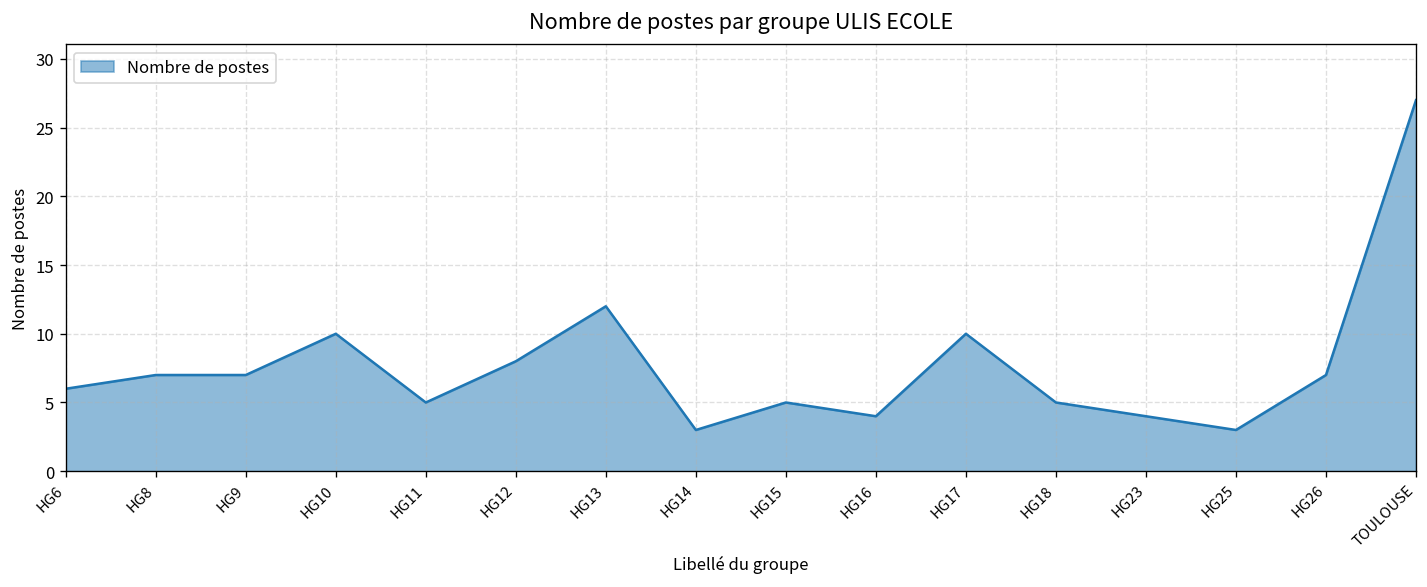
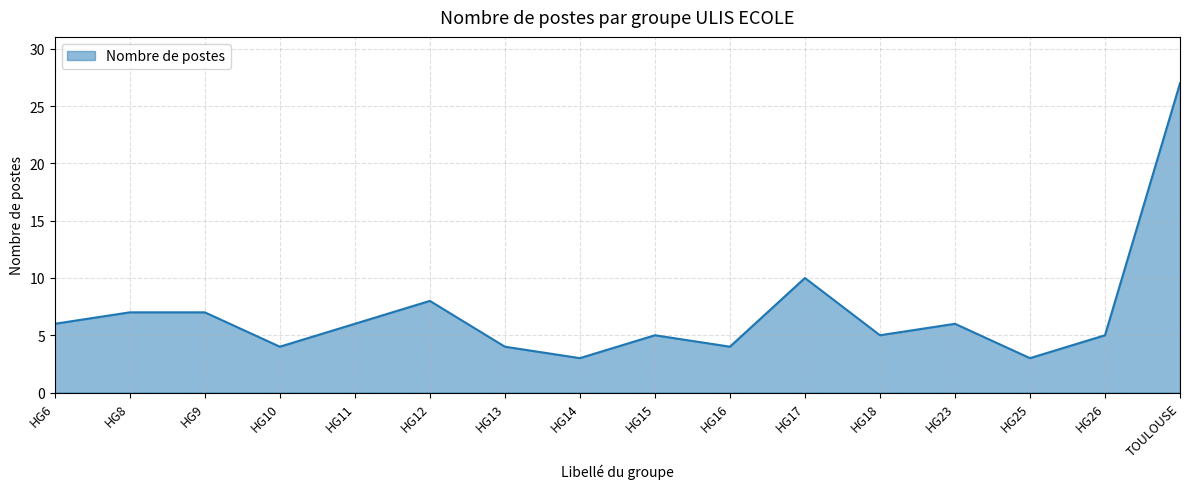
HG10: 10 -> 4
HG11: 5 -> 6
HG13: 12 -> 4
HG23: 4 -> 6
HG26: 7 -> 5
